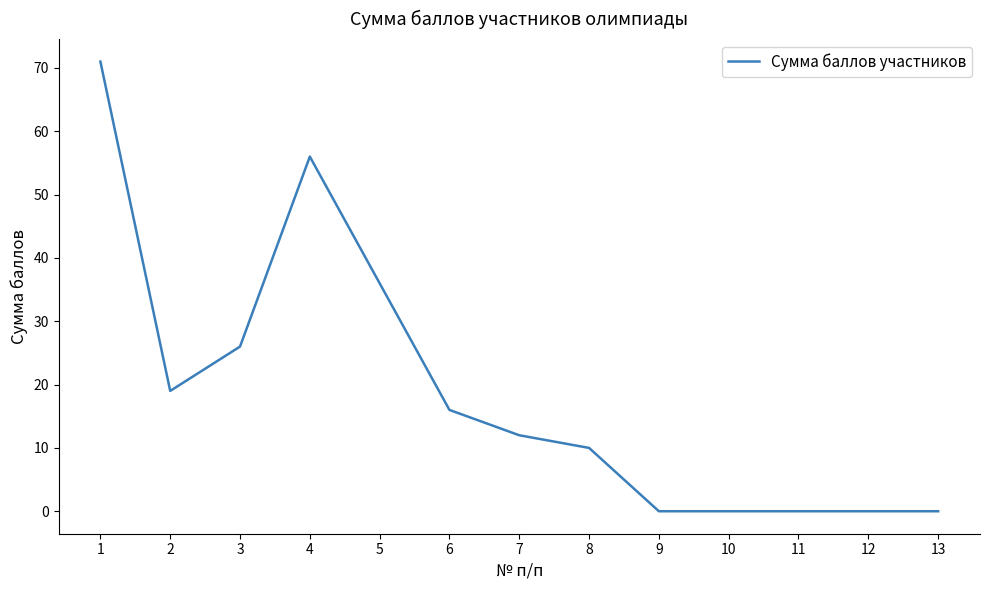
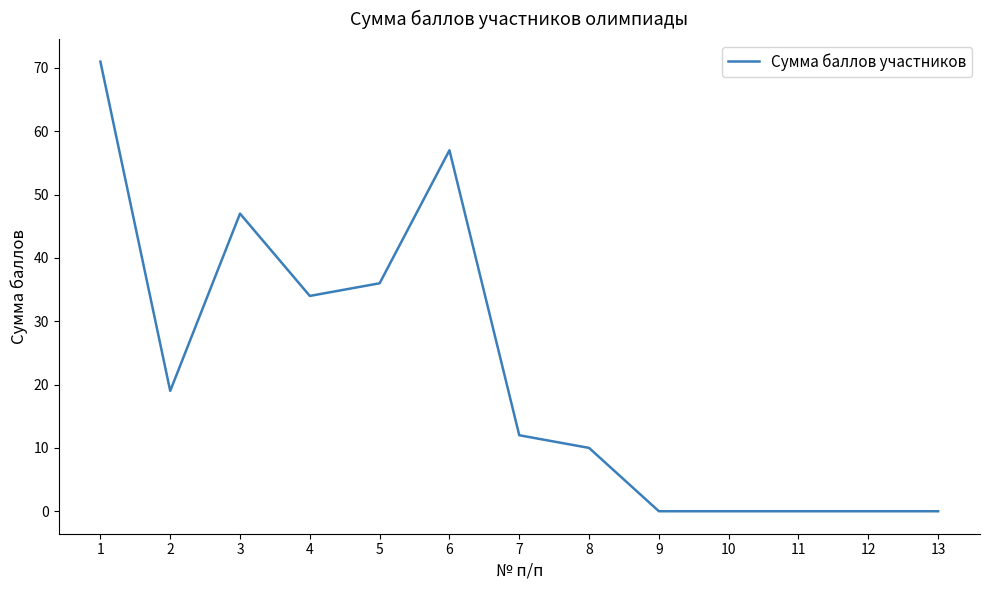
3: 26 -> 47
4: 56 -> 34
6: 16 -> 57
